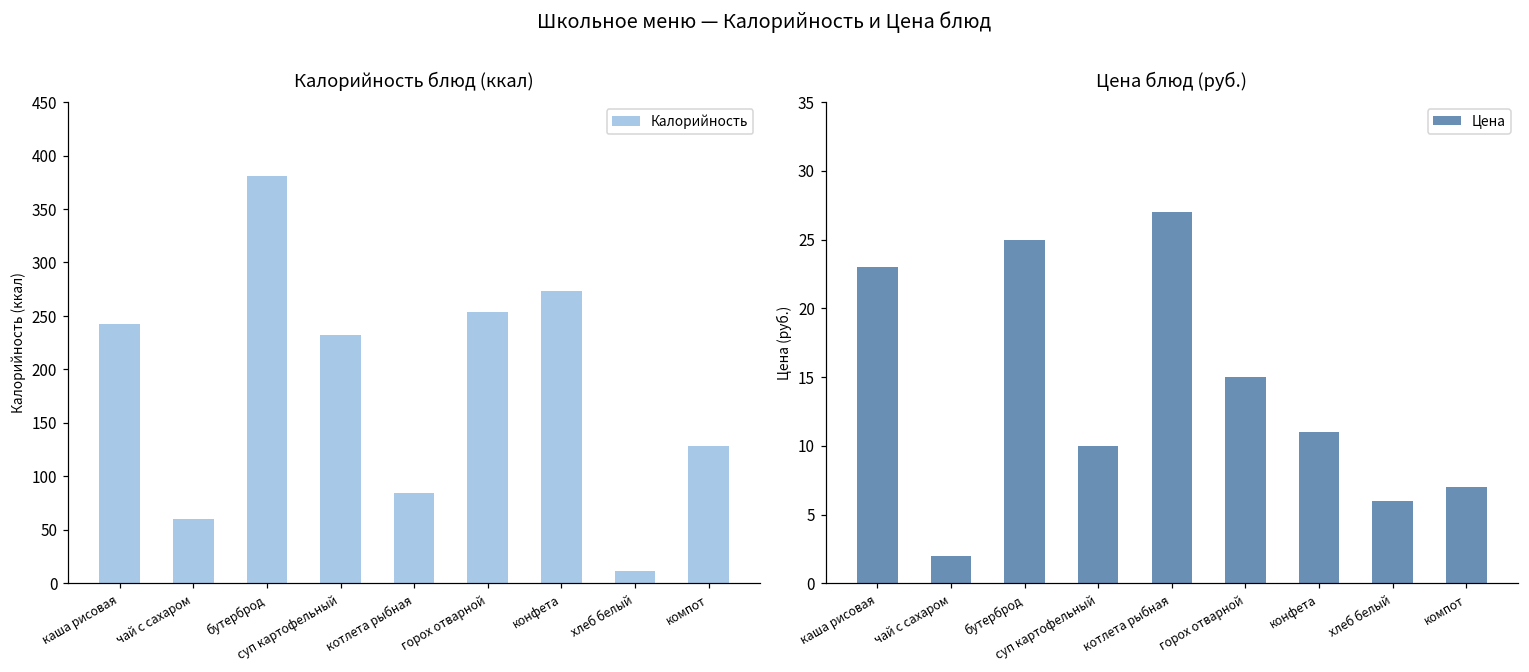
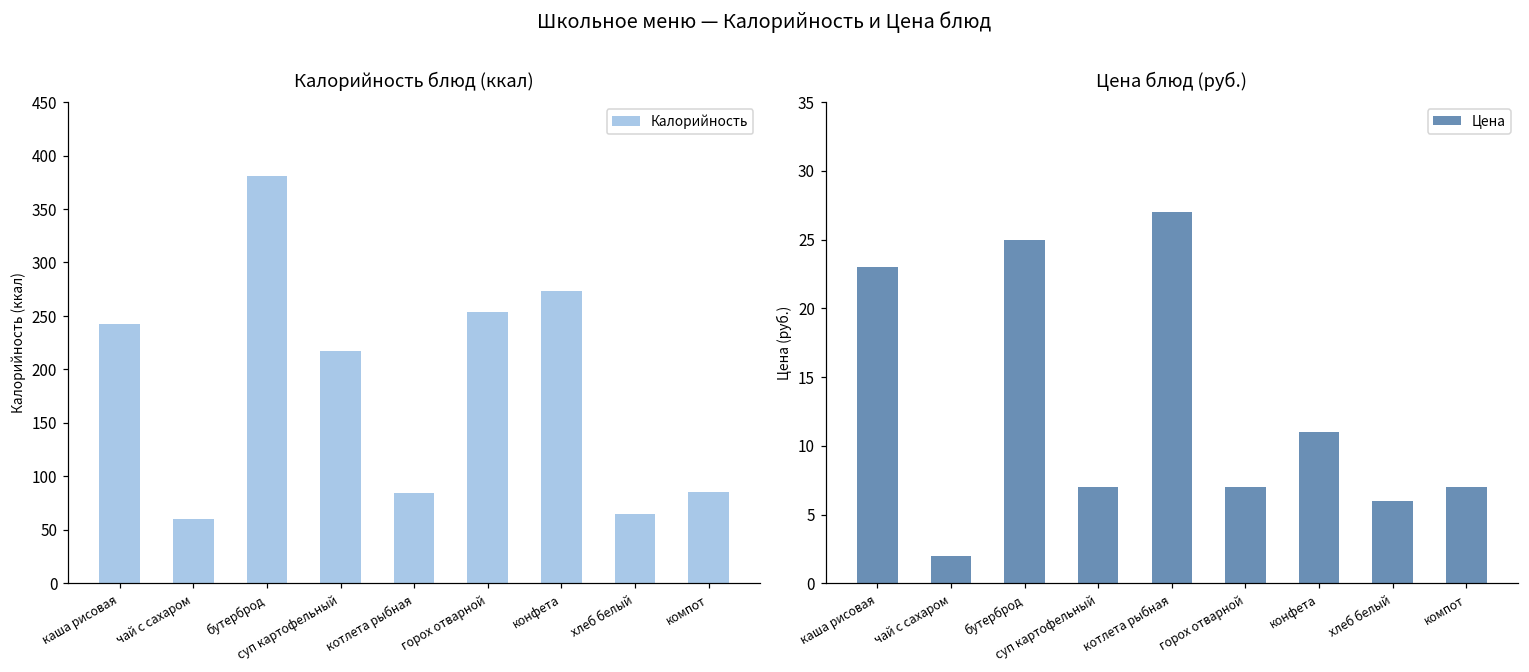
Калорийность блюд (ккал), суп картофельный: 230 -> 220
Калорийность блюд (ккал), хлеб белый: 10 -> 70
Калорийность блюд (ккал), компот: 130 -> 90
Цена блюд (руб.), суп картофельный: 10 -> 7
Цена блюд (руб.), горох отварной: 15 -> 7
